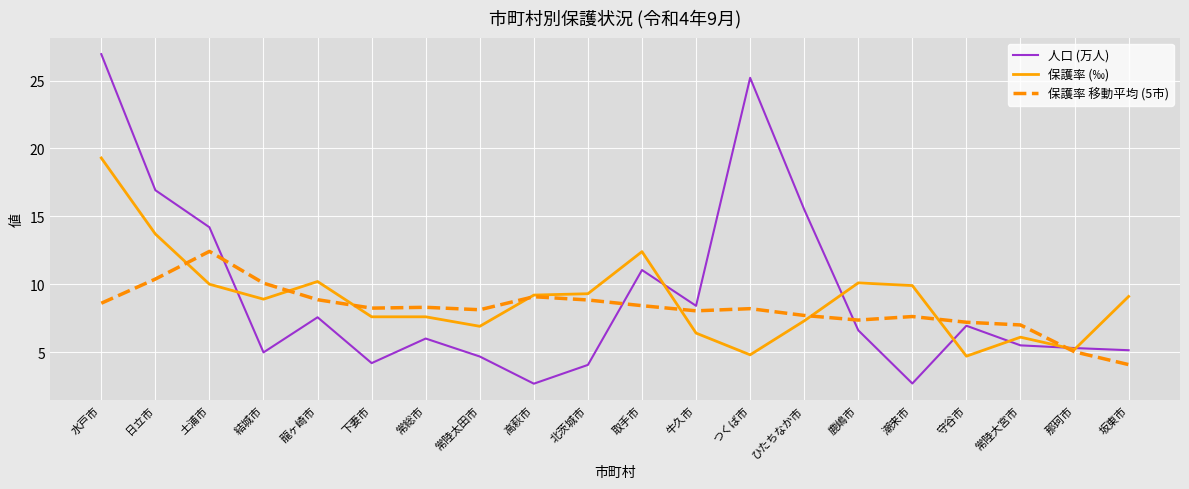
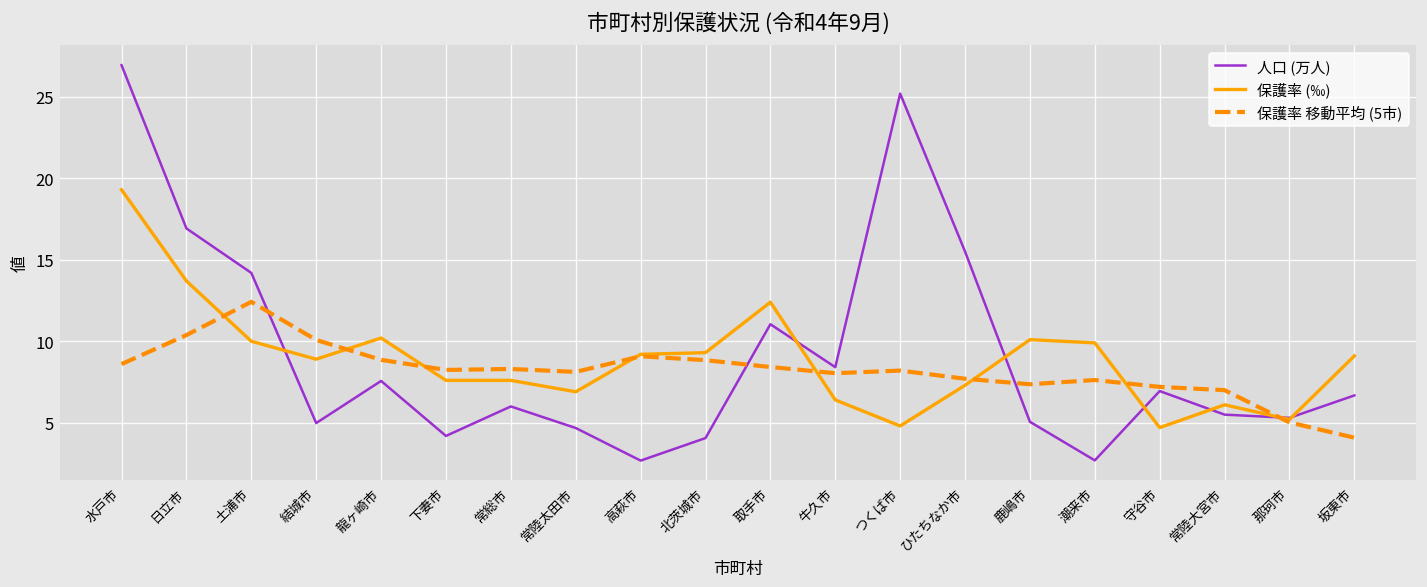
人口 (万人), 鹿嶋市: 6.6 -> 5.1
人口 (万人), 坂東市: 5.1 -> 6.7
